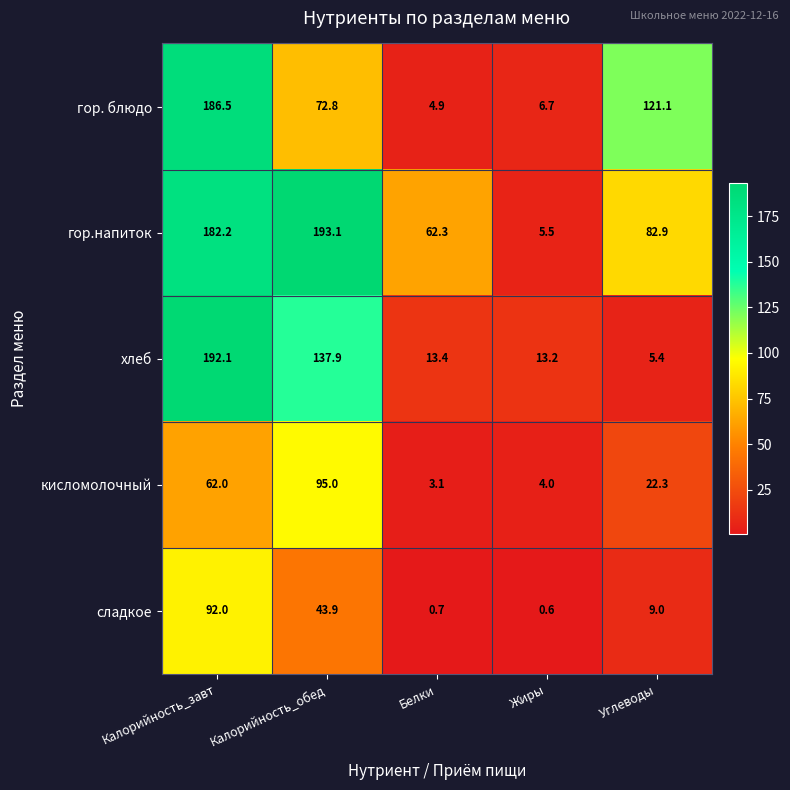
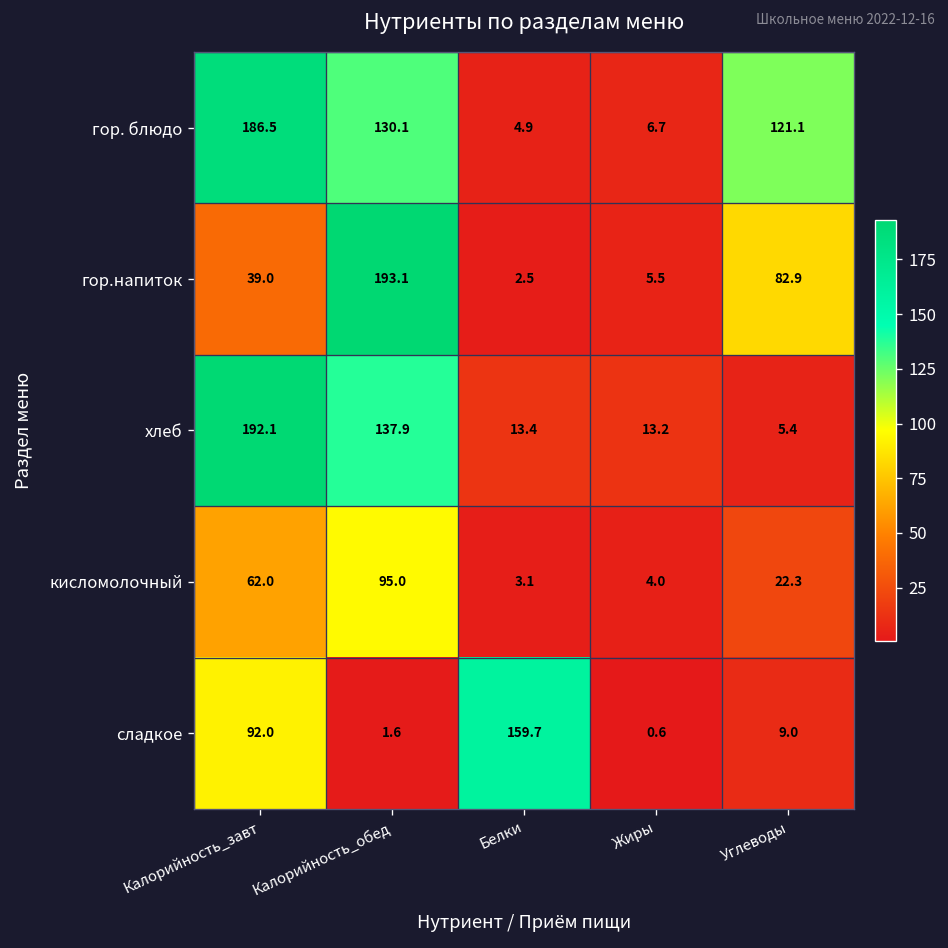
гор. блюдо, Калорийность_обед: 72.8 -> 130.1
гор.напиток, Калорийность_завт: 182.2 -> 39.0
гор.напиток, Белки: 62.3 -> 2.5
сладкое, Калорийность_обед: 43.9 -> 1.6
сладкое, Белки: 0.7 -> 159.7
